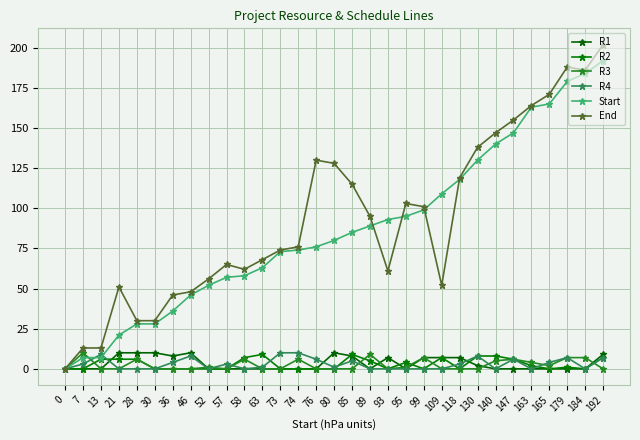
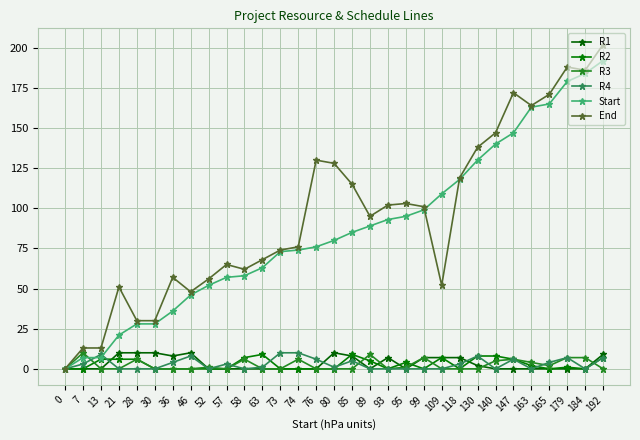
End, 36: 46 -> 57
End, 93: 61 -> 102
End, 147: 155 -> 172
